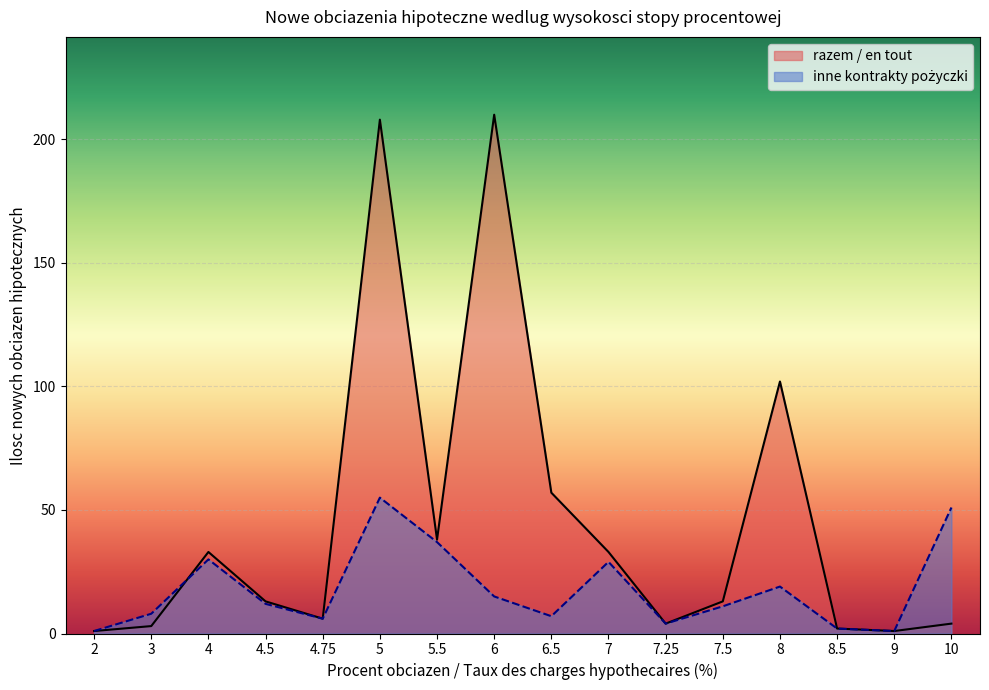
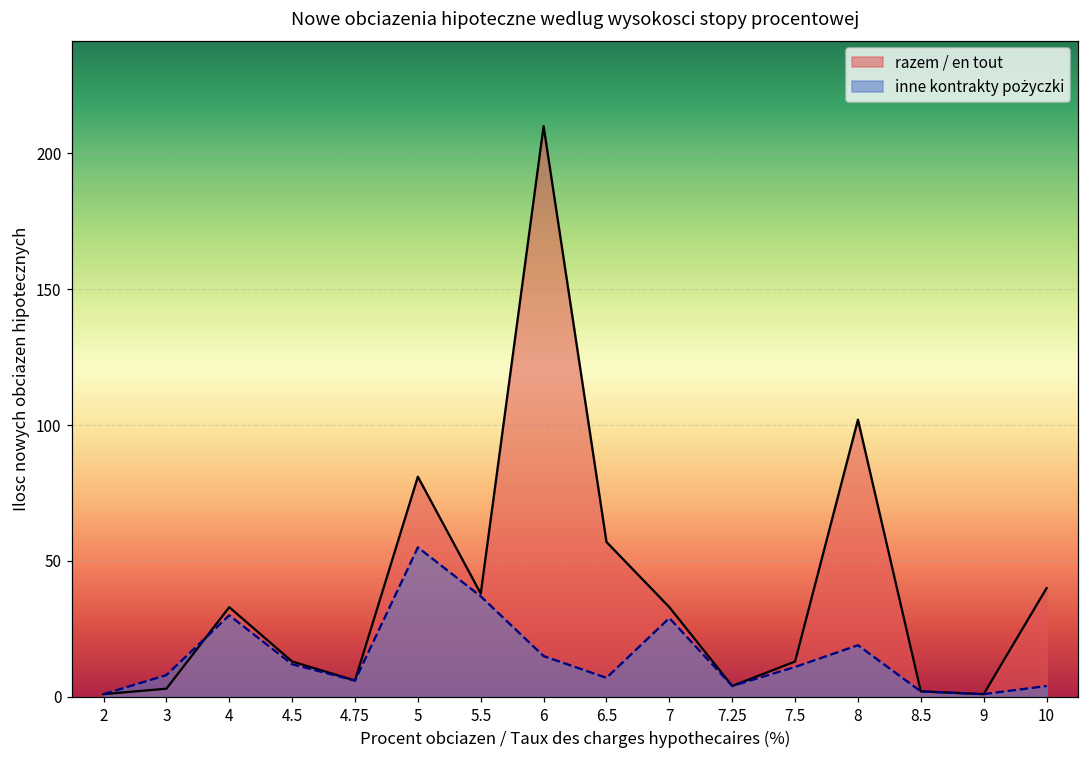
razem / en tout, 5: 208 -> 81
razem / en tout, 10: 4 -> 40
inne kontrakty pożyczki, 10: 51 -> 4
